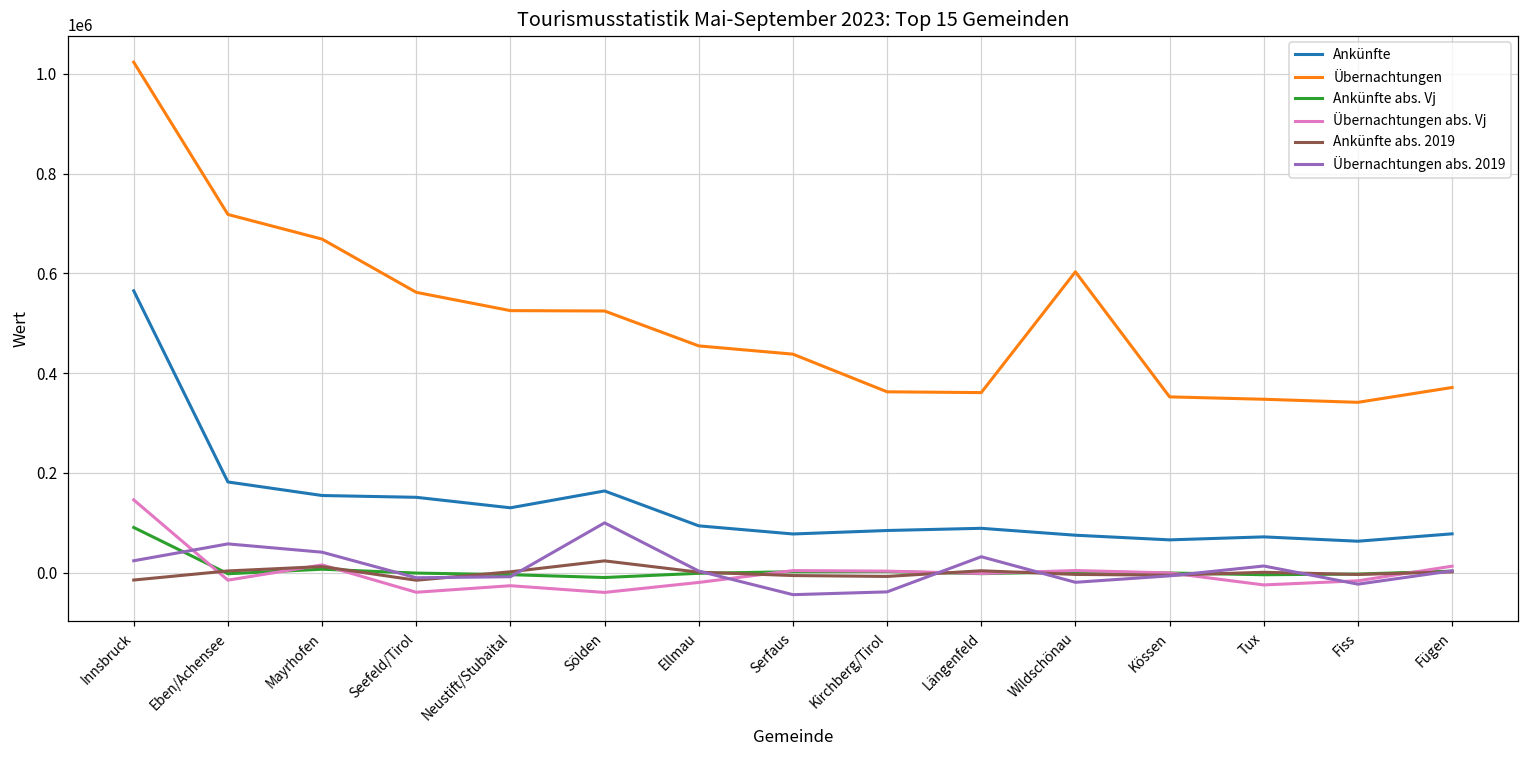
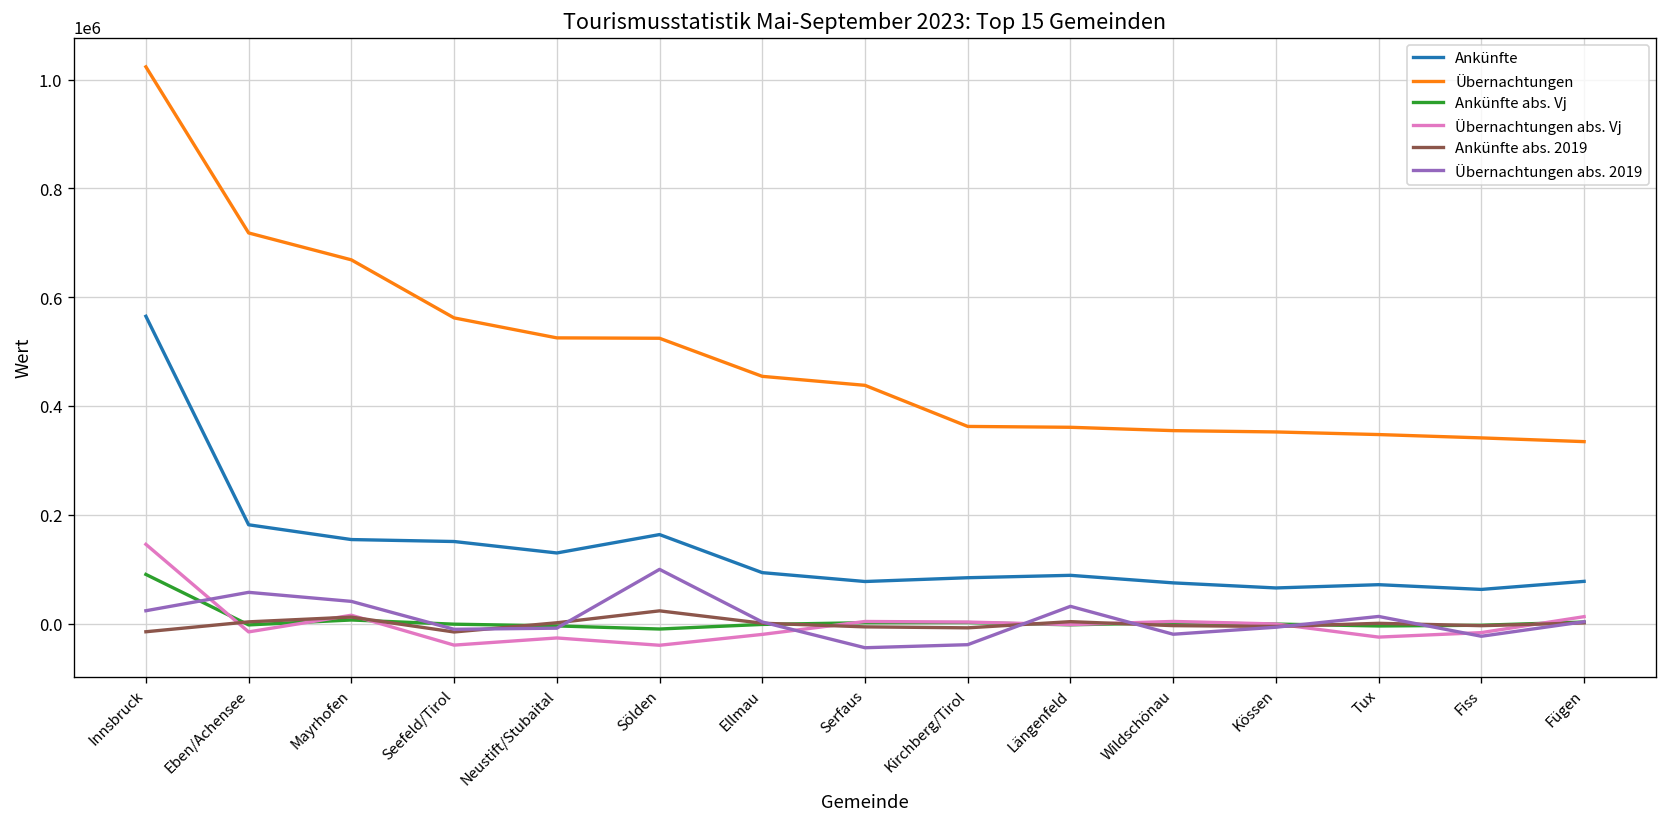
Übernachtungen, Wildschönau: 600000 -> 350000
Übernachtungen, Fügen: 370000 -> 330000
